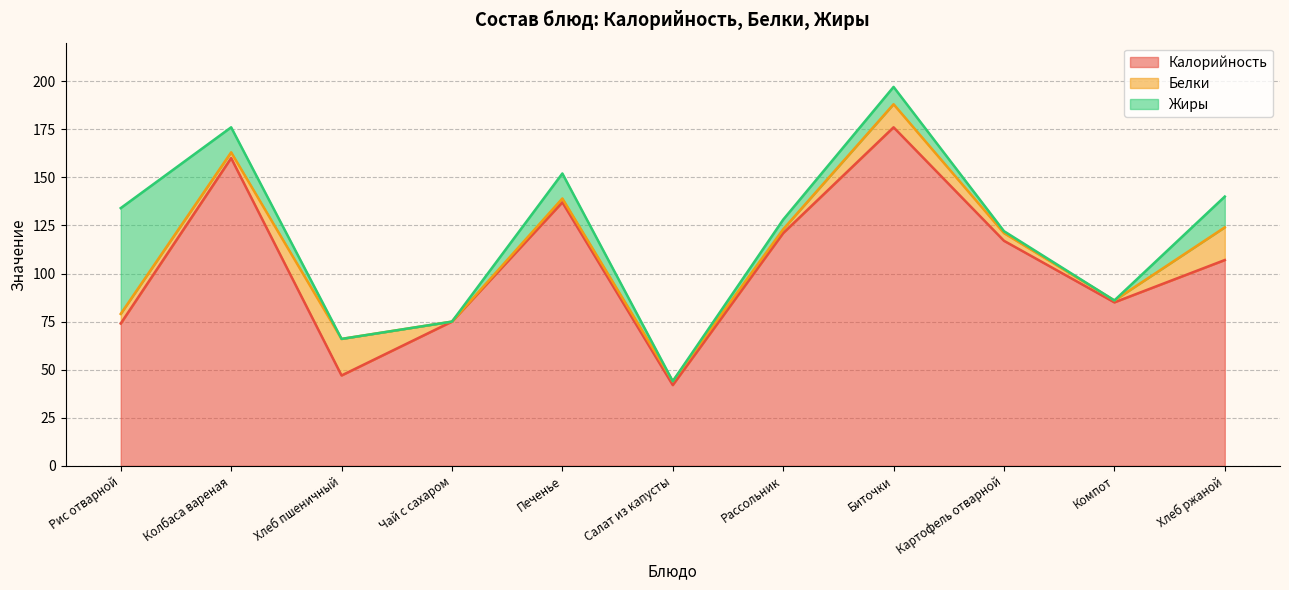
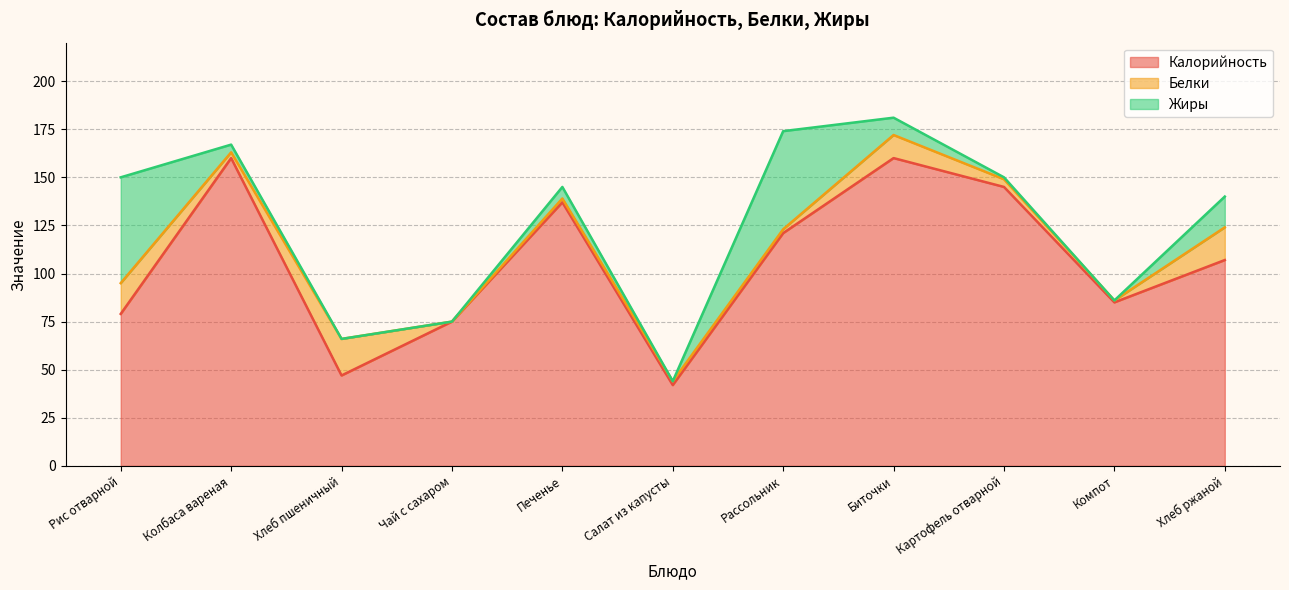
Калорийность, Рис отварной: 74 -> 79
Белки, Рис отварной: 5 -> 16
Жиры, Колбаса вареная: 13 -> 4
Жиры, Печенье: 13 -> 6
Жиры, Рассольник: 5 -> 51
Калорийность, Биточки: 176 -> 160
Калорийность, Картофель отварной: 117 -> 145
